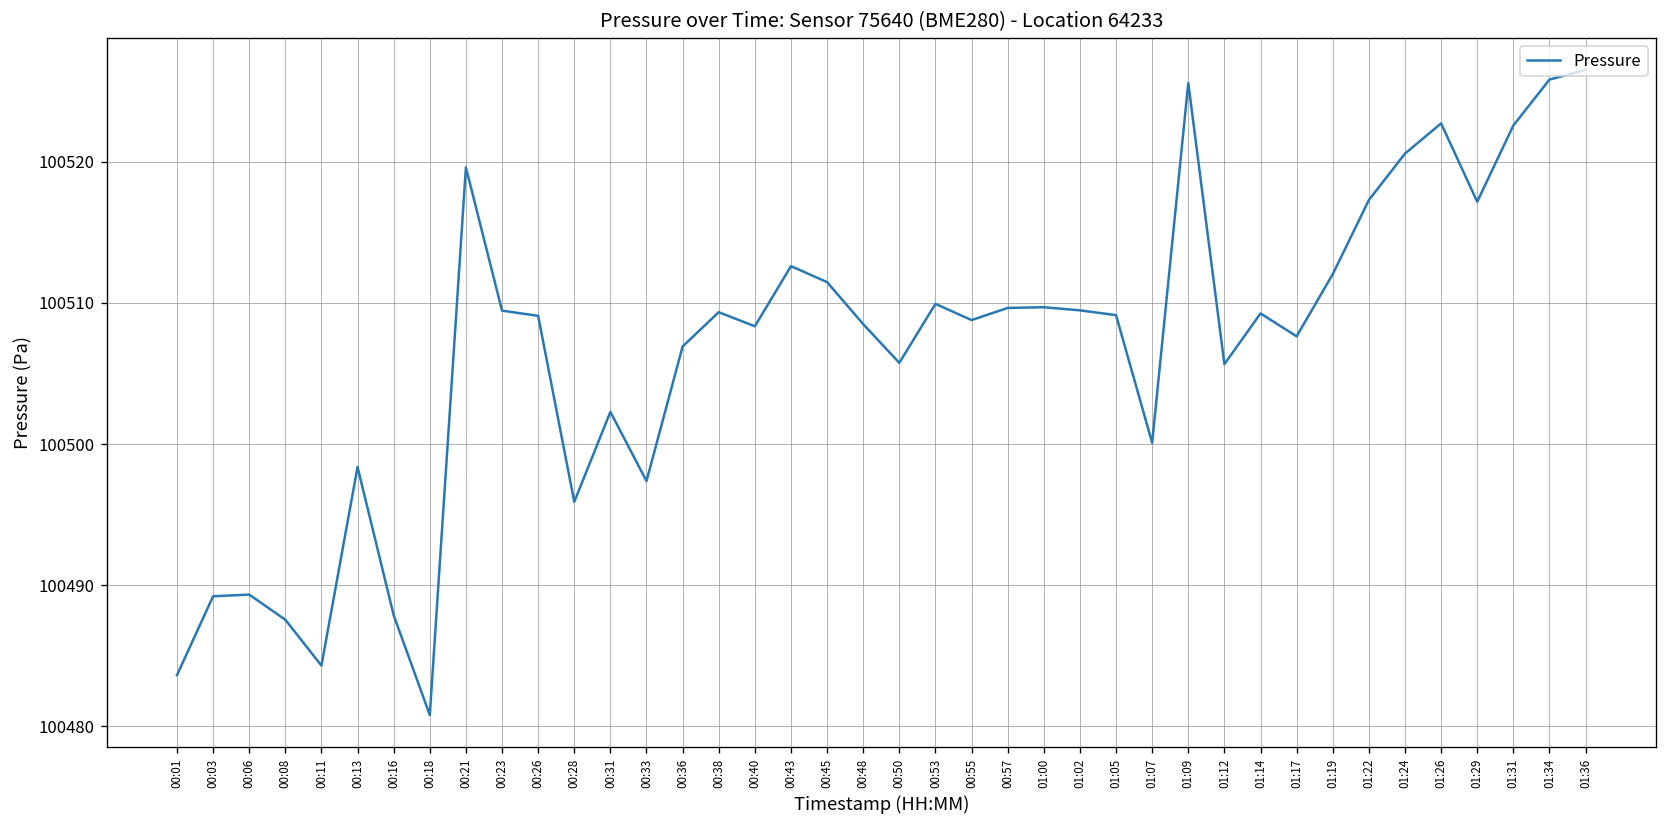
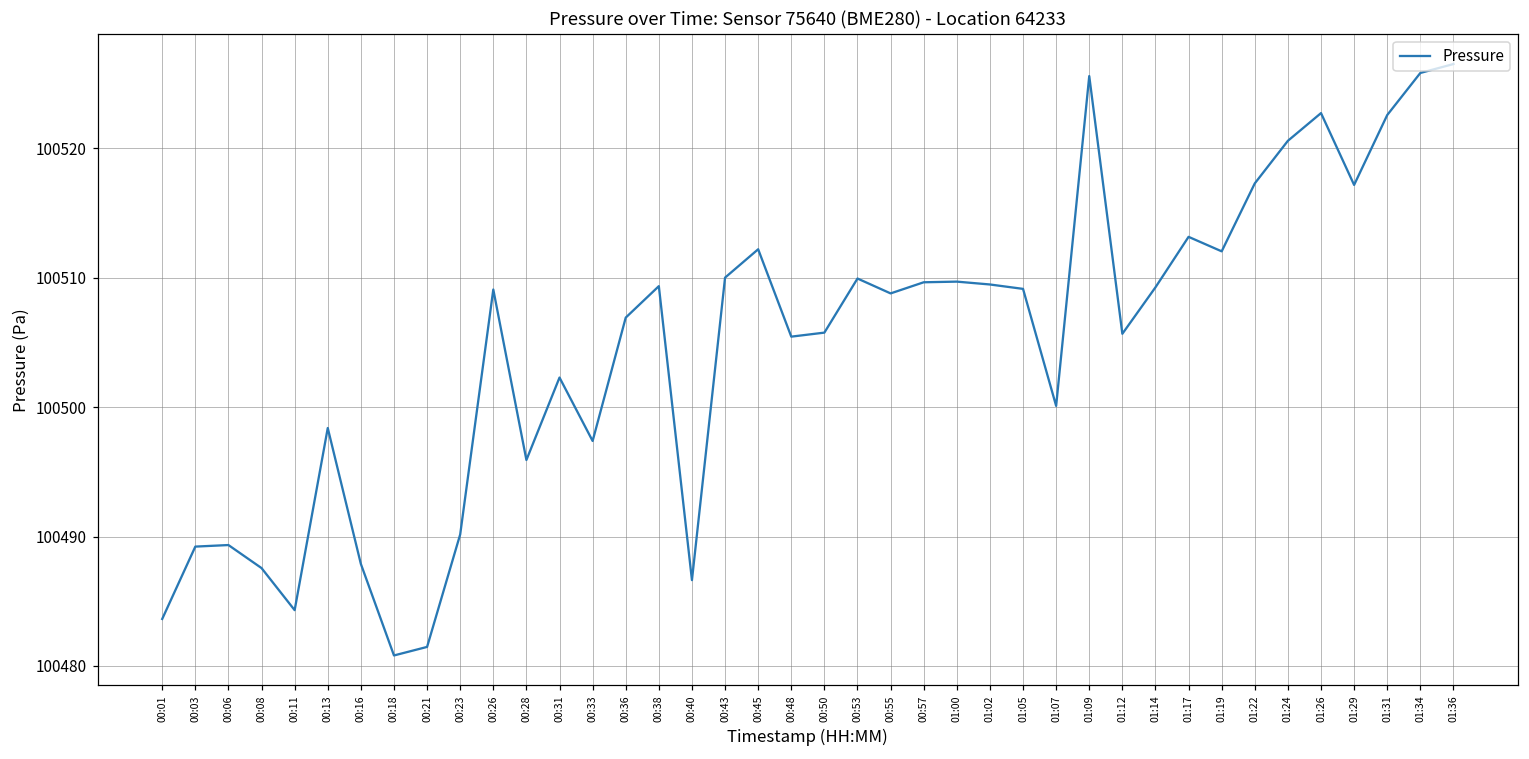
00:21: 100519.6 -> 100481.5
00:23: 100509.5 -> 100490.2
00:40: 100508.3 -> 100486.6
00:43: 100512.6 -> 100510.0
00:45: 100511.5 -> 100512.2
00:48: 100508.5 -> 100505.4
01:17: 100507.6 -> 100513.2
